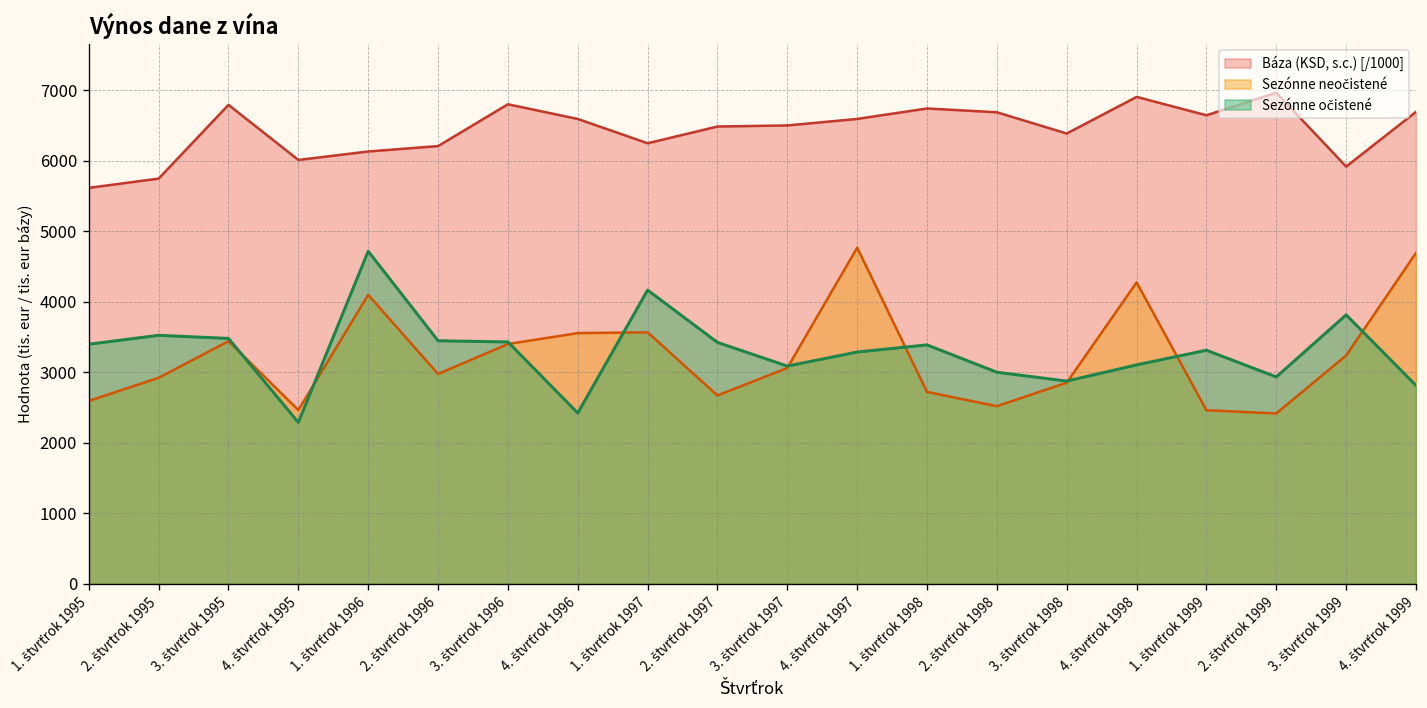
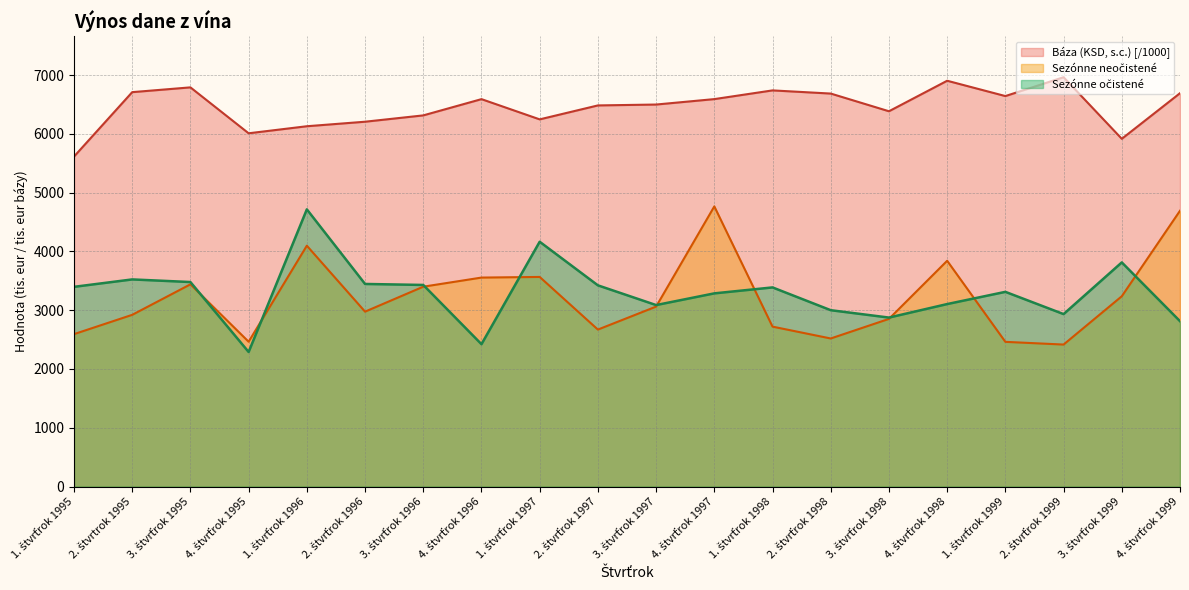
Báza (KSD, s.c.) [/1000], 2. štvrtrok 1995: 5700 -> 6700
Báza (KSD, s.c.) [/1000], 3. štvrťrok 1996: 6800 -> 6300
Sezónne neočistené, 4. štvrťrok 1998: 4300 -> 3800
